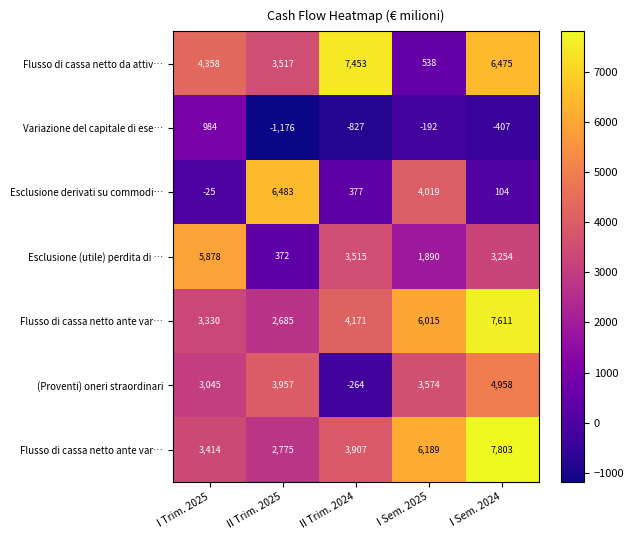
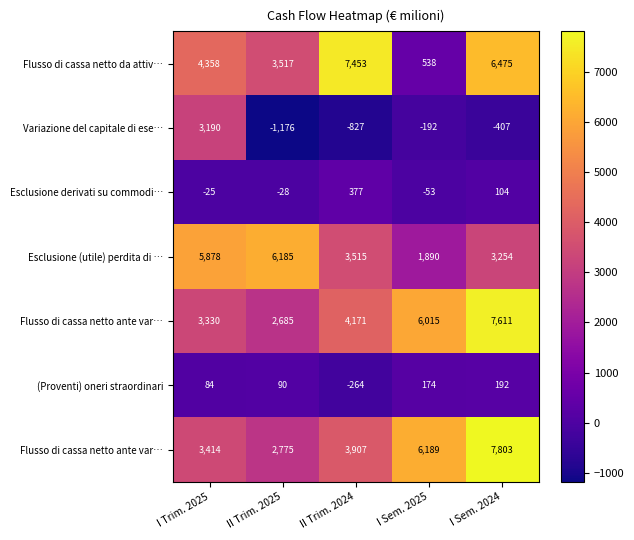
Variazione del capitale di ese…, I Trim. 2025: 984 -> 3,190
Esclusione derivati su commodi…, II Trim. 2025: 6,483 -> -28
Esclusione derivati su commodi…, I Sem. 2025: 4,019 -> -53
Esclusione (utile) perdita di …, II Trim. 2025: 372 -> 6,185
(Proventi) oneri straordinari, I Trim. 2025: 3,045 -> 84
(Proventi) oneri straordinari, II Trim. 2025: 3,957 -> 90
(Proventi) oneri straordinari, I Sem. 2025: 3,574 -> 174
(Proventi) oneri straordinari, I Sem. 2024: 4,958 -> 192
